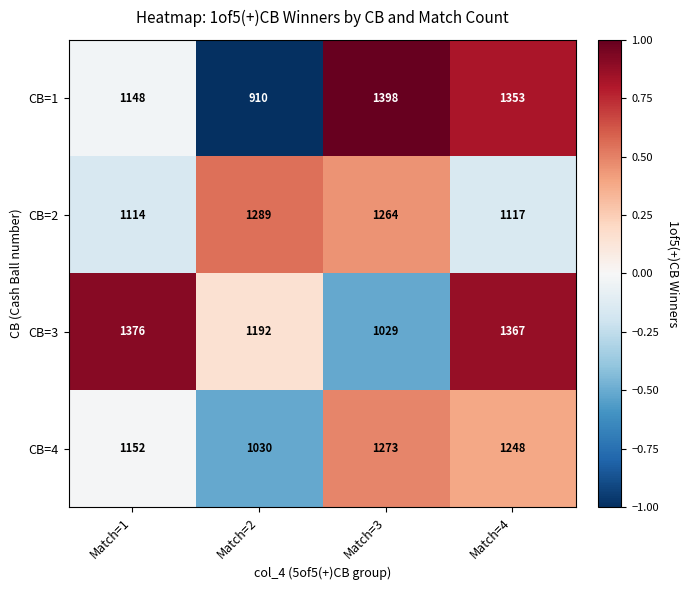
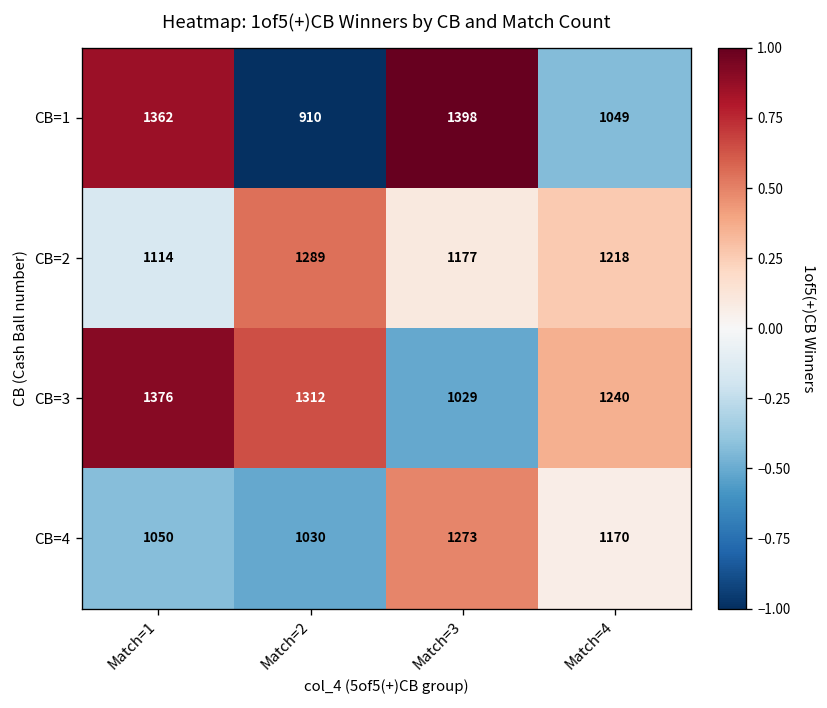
CB=1, Match=1: 1148 -> 1362
CB=1, Match=4: 1353 -> 1049
CB=2, Match=3: 1264 -> 1177
CB=2, Match=4: 1117 -> 1218
CB=3, Match=2: 1192 -> 1312
CB=3, Match=4: 1367 -> 1240
CB=4, Match=1: 1152 -> 1050
CB=4, Match=4: 1248 -> 1170
